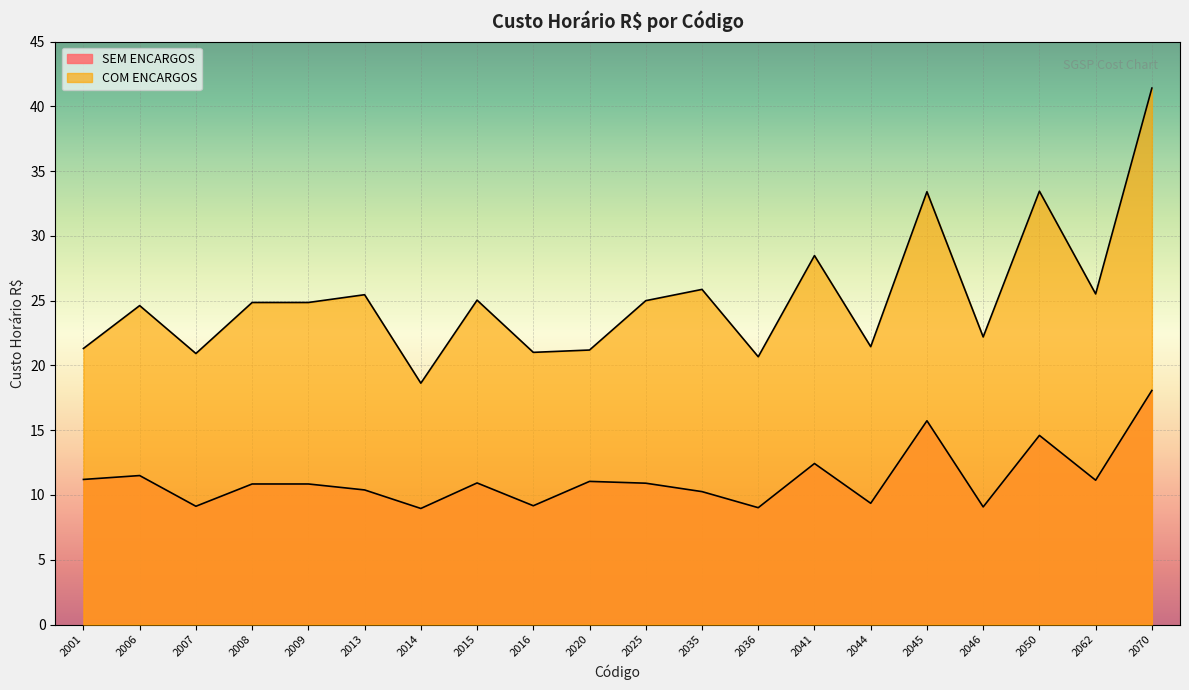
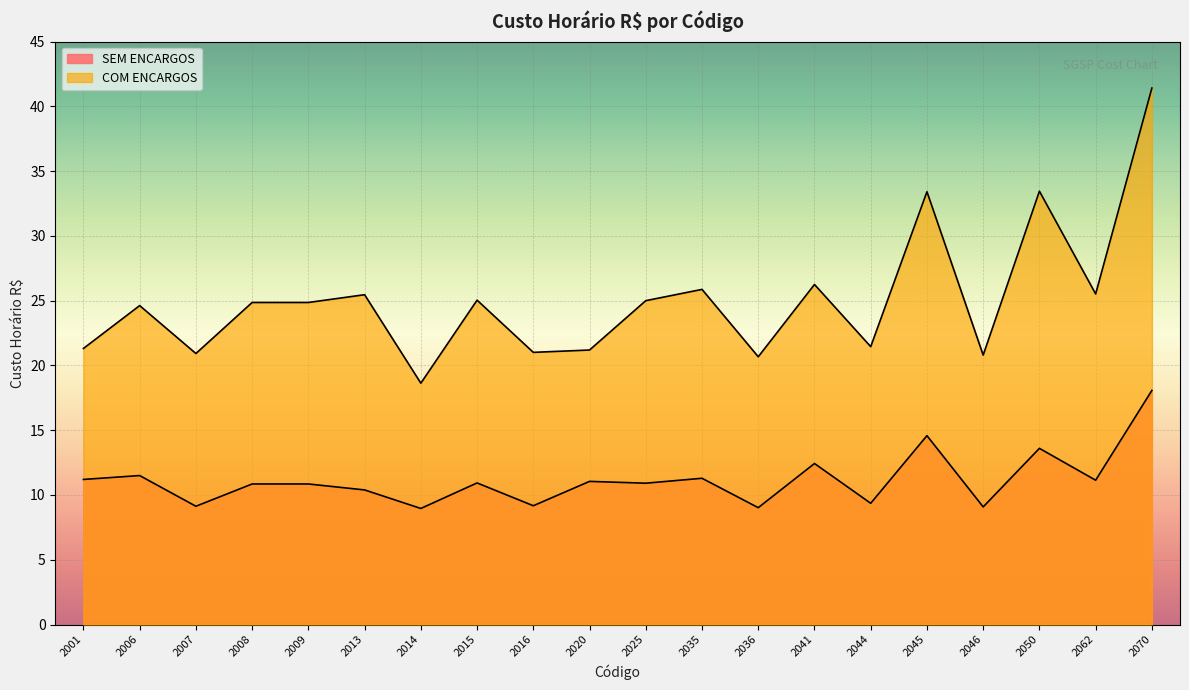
SEM ENCARGOS, 2035: 10.3 -> 11.3
COM ENCARGOS, 2041: 28.5 -> 26.3
SEM ENCARGOS, 2045: 15.7 -> 14.6
COM ENCARGOS, 2046: 22.2 -> 20.8
SEM ENCARGOS, 2050: 14.6 -> 13.6
